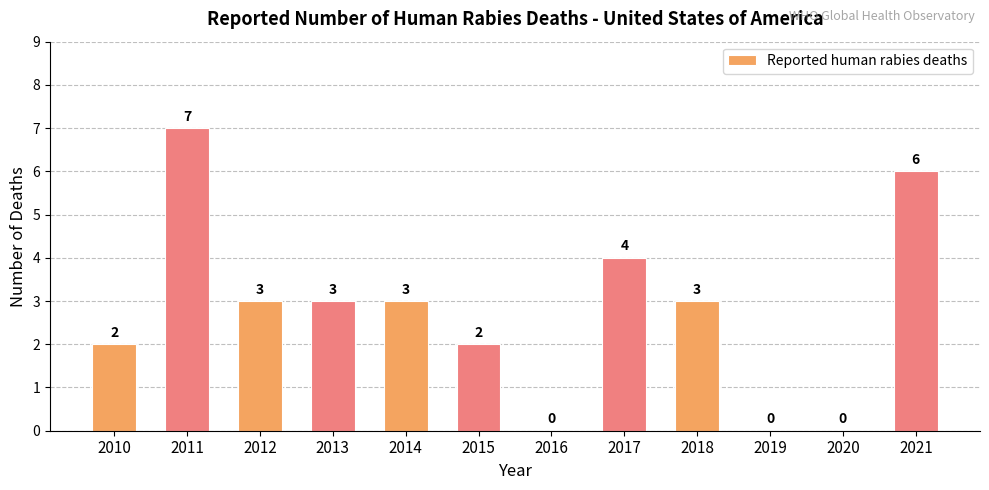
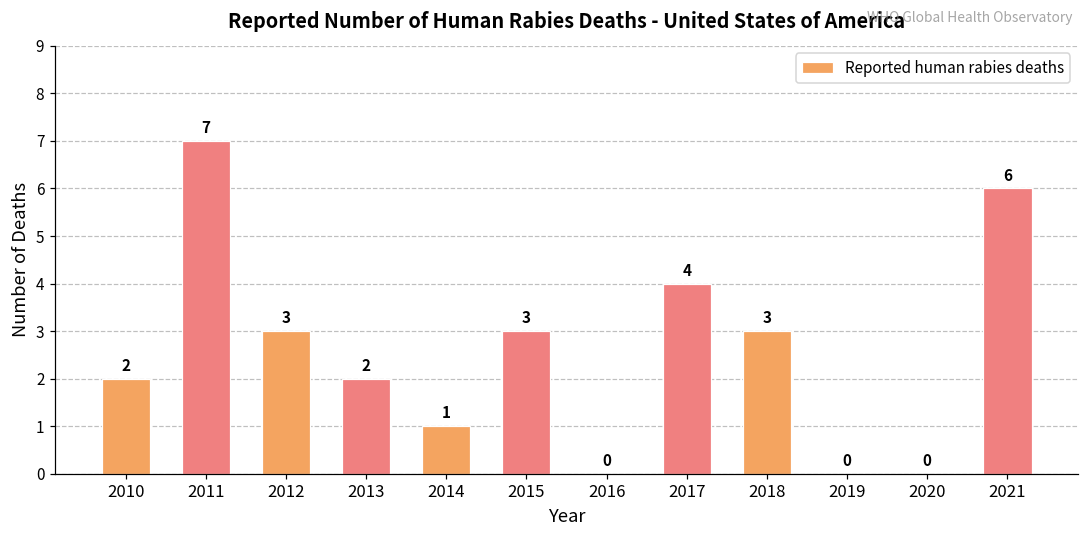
2013: 3 -> 2
2014: 3 -> 1
2015: 2 -> 3
